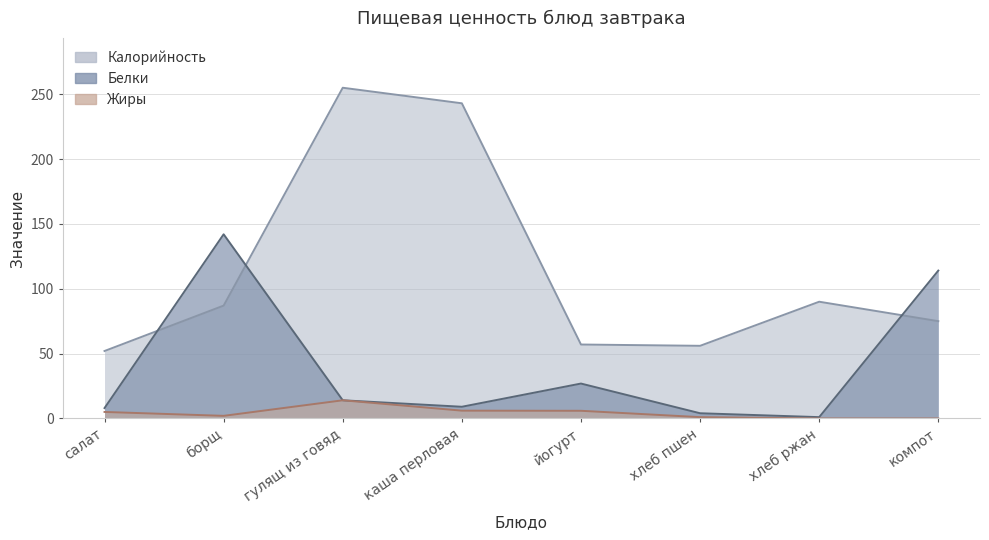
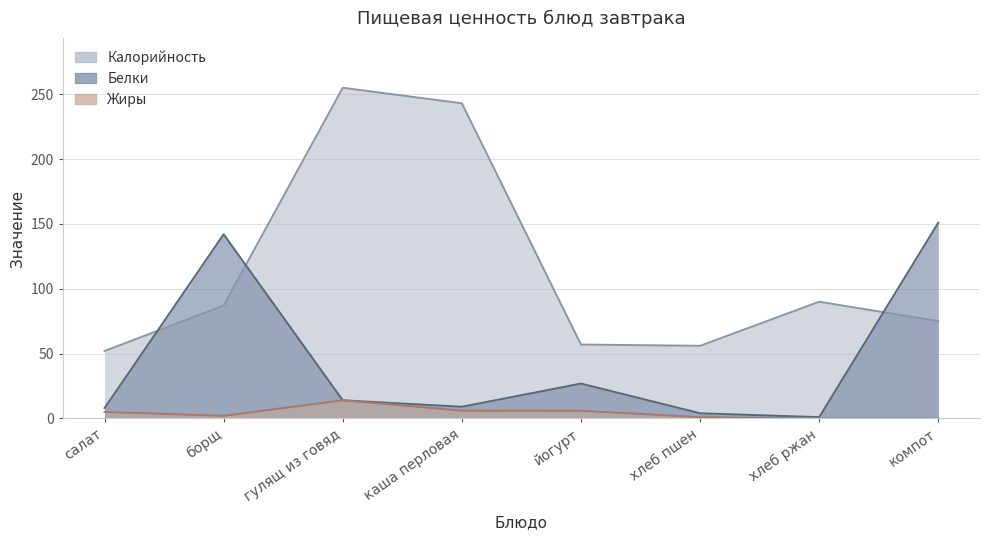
Белки, компот: 114 -> 151
